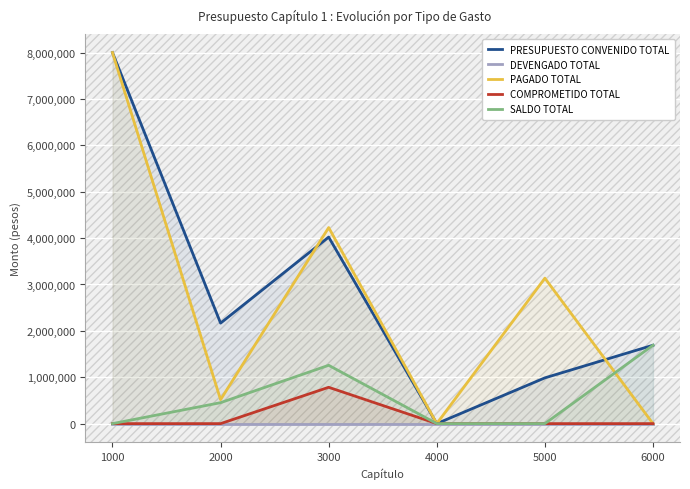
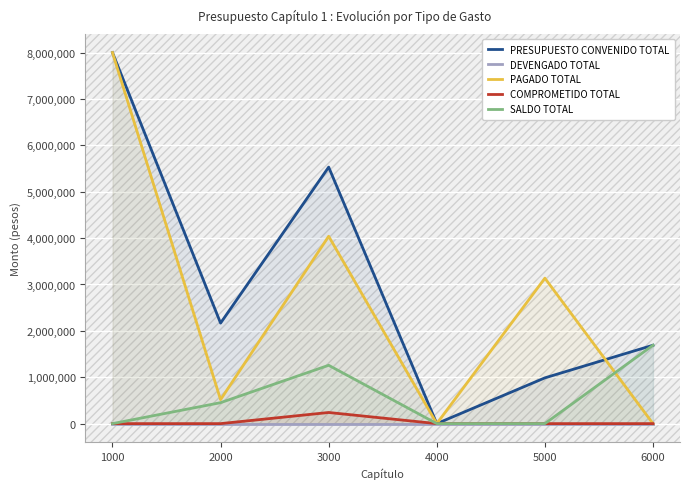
PRESUPUESTO CONVENIDO TOTAL, 3000: 4,000,000 -> 5,500,000
PAGADO TOTAL, 3000: 4,200,000 -> 4,000,000
COMPROMETIDO TOTAL, 3000: 800,000 -> 200,000
